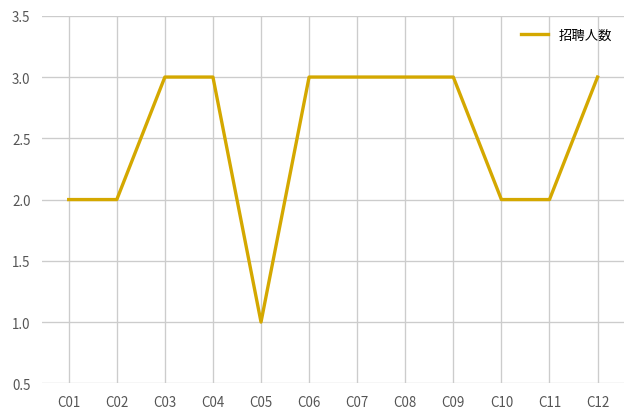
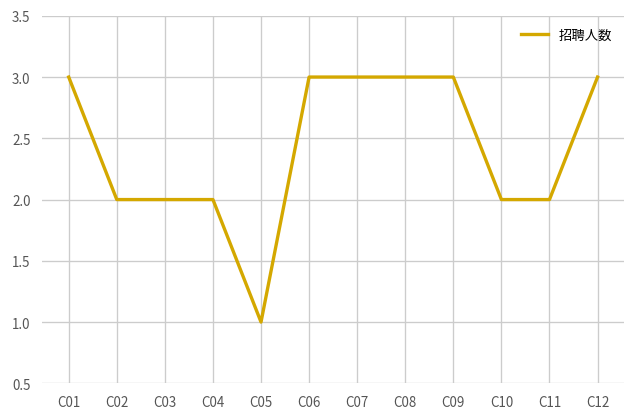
C01: 2 -> 3
C03: 3 -> 2
C04: 3 -> 2
